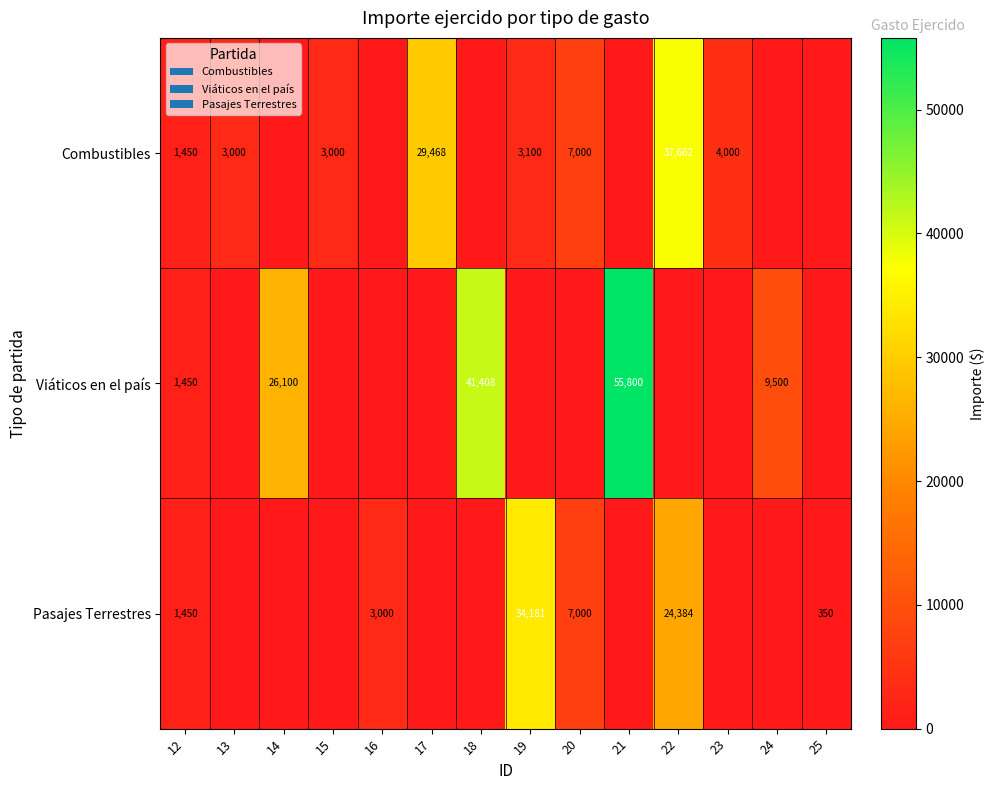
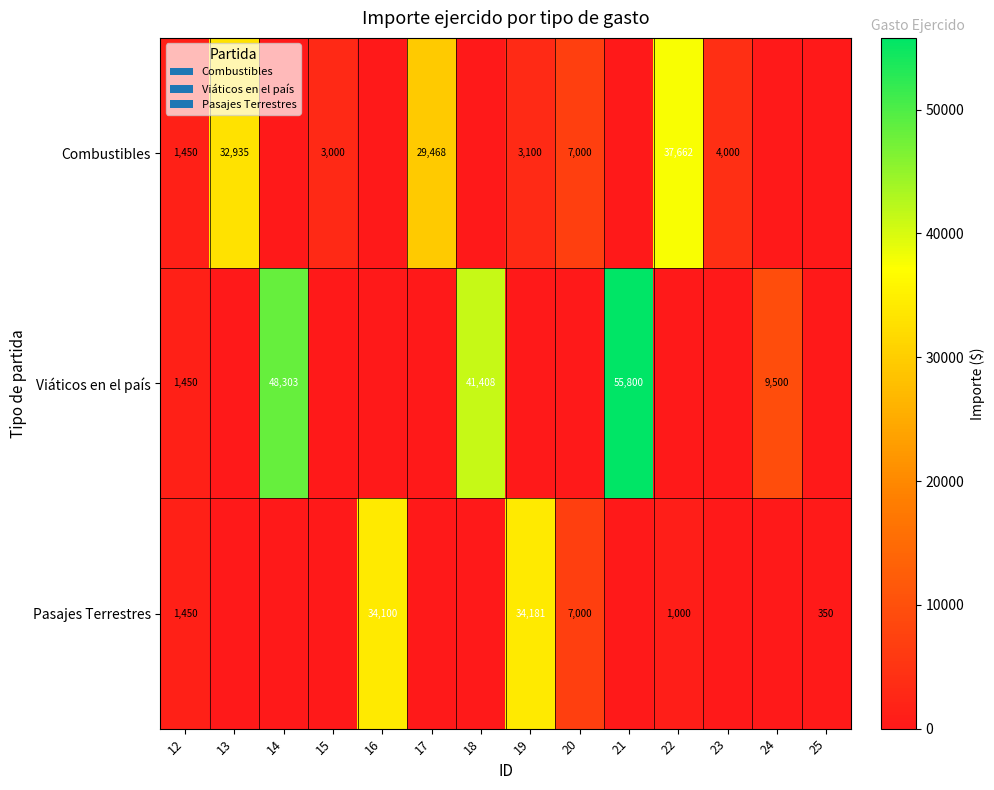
Combustibles, 13: 3,000 -> 32,935
Viáticos en el país, 14: 26,100 -> 48,303
Pasajes Terrestres, 16: 3,000 -> 34,100
Pasajes Terrestres, 22: 24,384 -> 1,000
